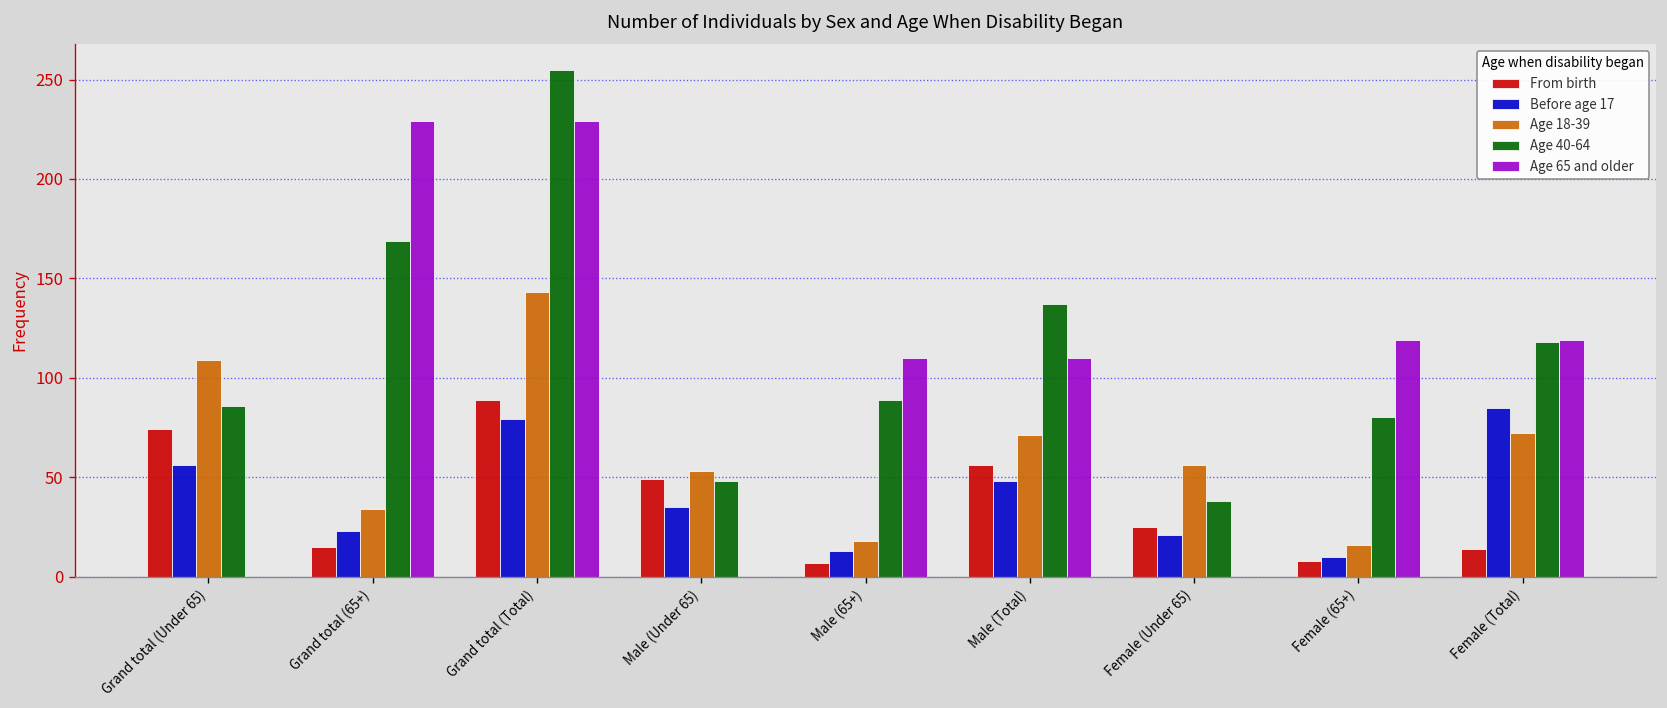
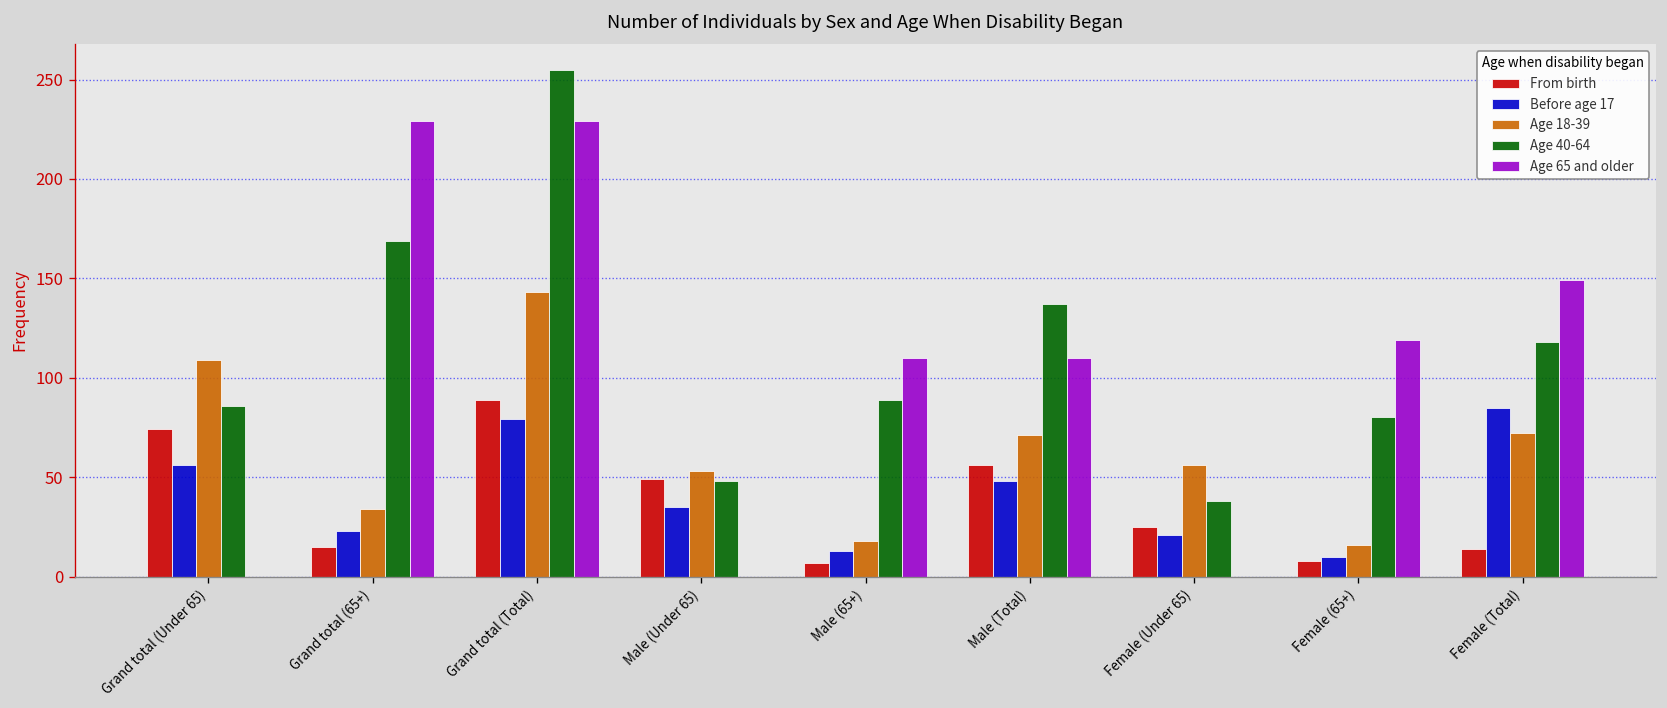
Age 65 and older, Female (Total): 119 -> 149
